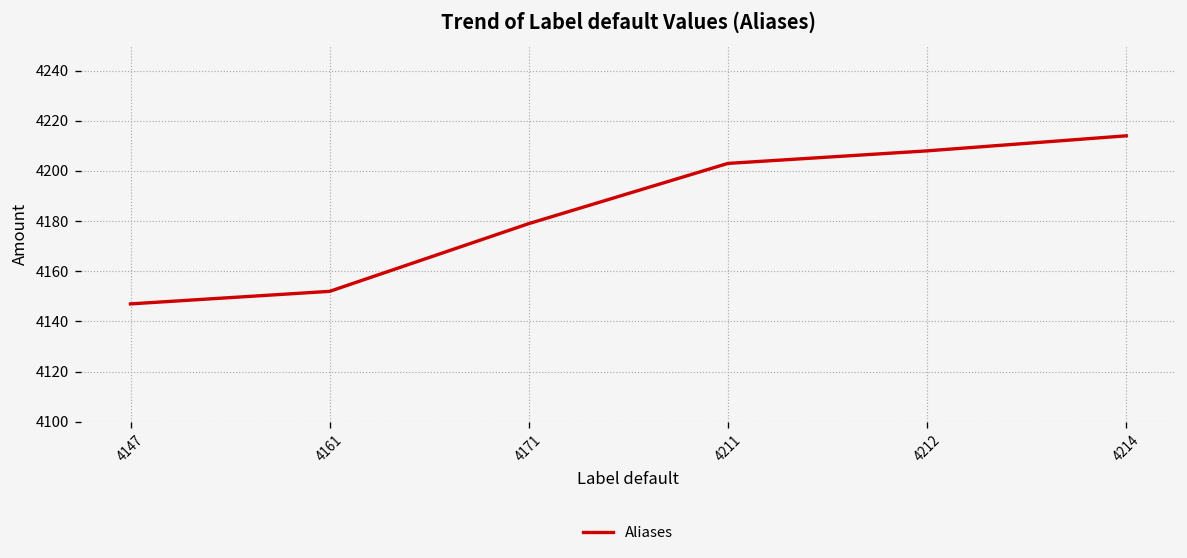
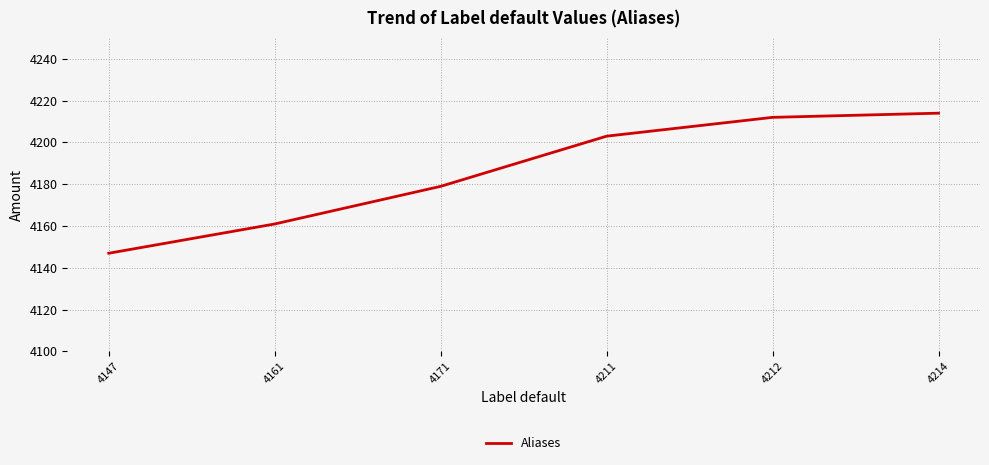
4161: 4152 -> 4161
4212: 4208 -> 4212
